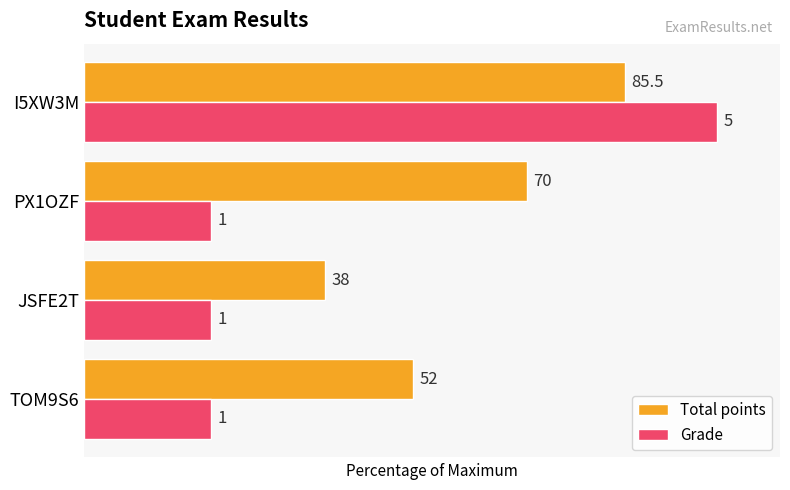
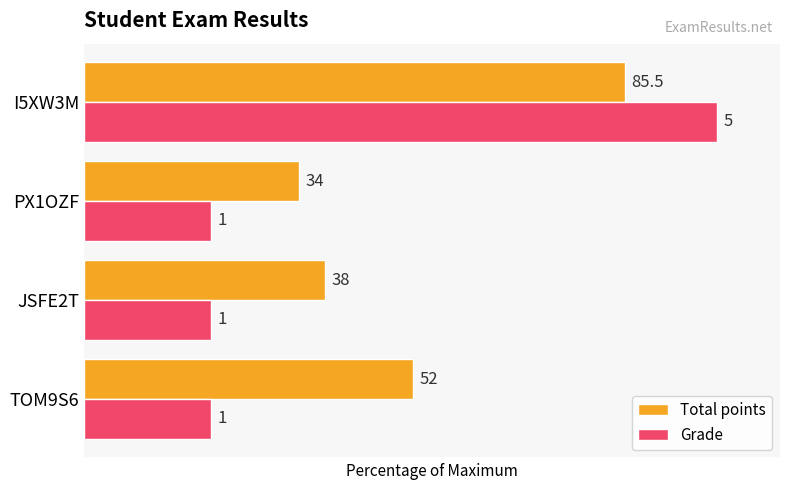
Total points, PX1OZF: 70 -> 34
